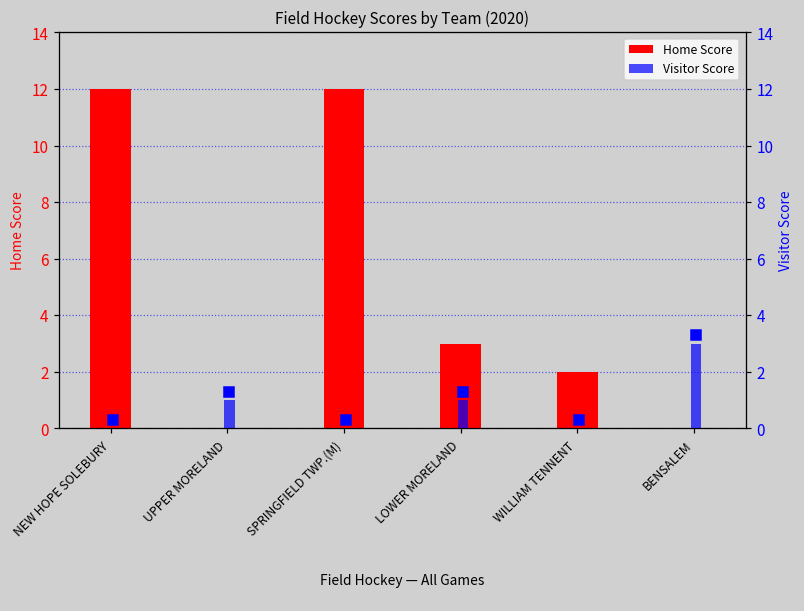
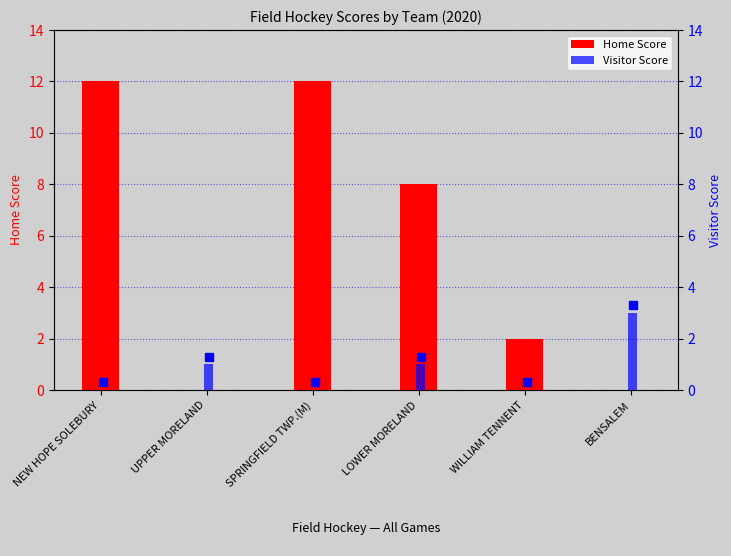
Home Score, LOWER MORELAND: 3 -> 8
